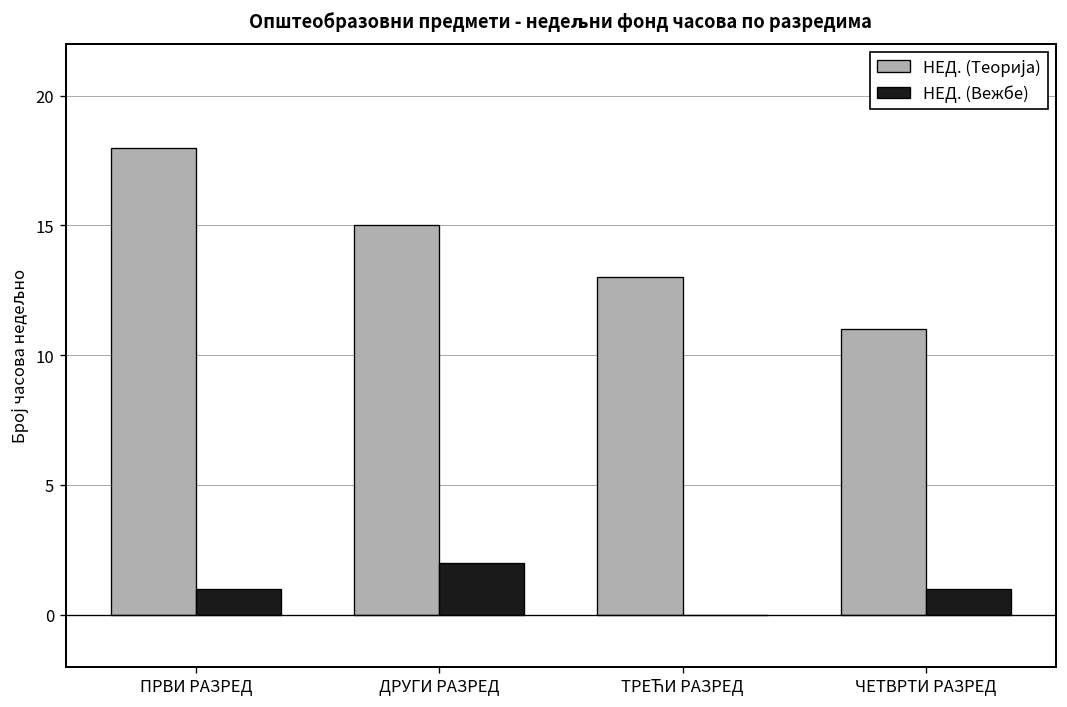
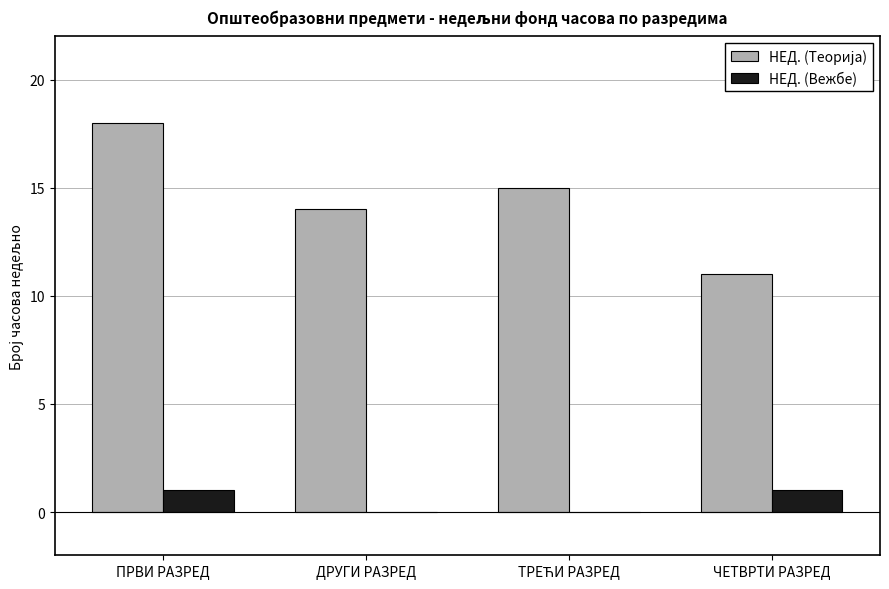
НЕД. (Теорија), ДРУГИ РАЗРЕД: 15 -> 14
НЕД. (Вежбе), ДРУГИ РАЗРЕД: 2 -> 0
НЕД. (Теорија), ТРЕЋИ РАЗРЕД: 13 -> 15
